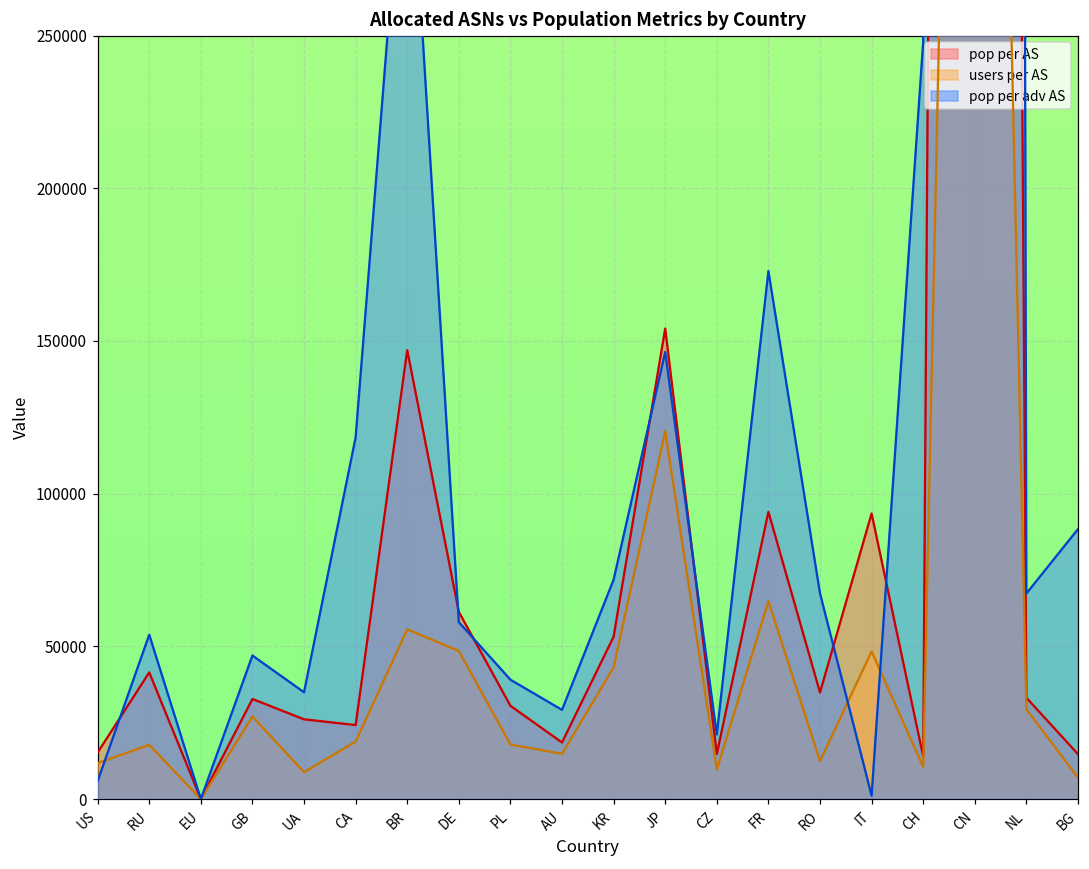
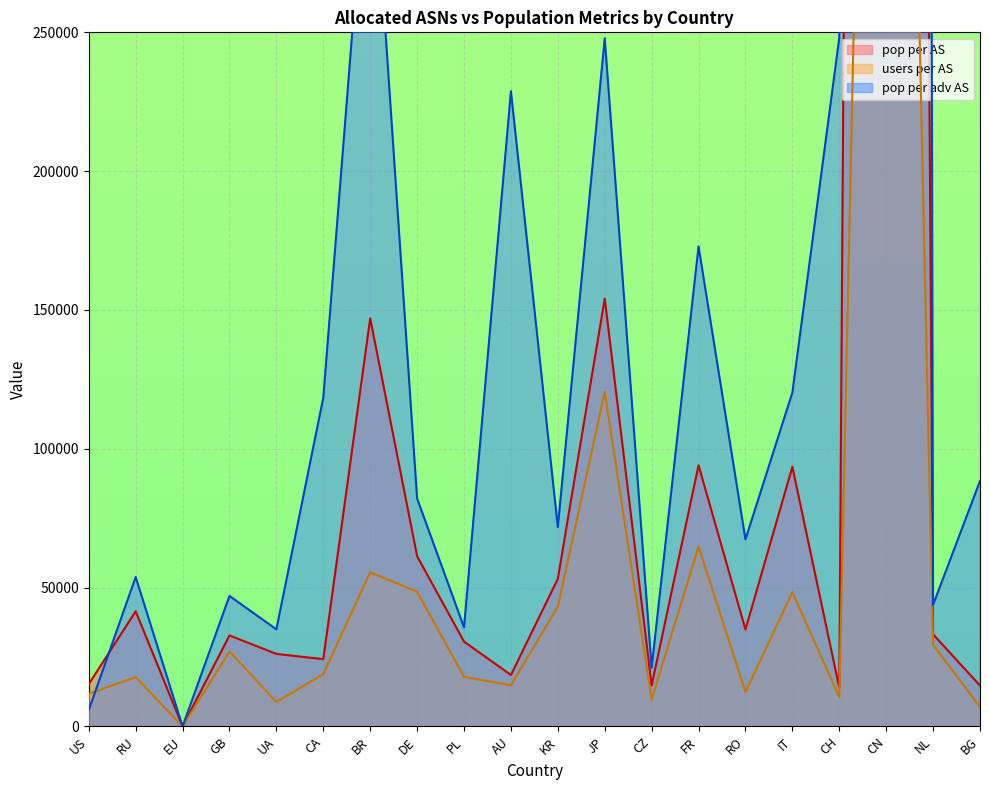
pop per adv AS, DE: 58000 -> 82000
pop per adv AS, PL: 39000 -> 36000
pop per adv AS, AU: 29000 -> 229000
pop per adv AS, JP: 146000 -> 248000
pop per adv AS, IT: 1000 -> 120000
pop per adv AS, NL: 67000 -> 44000
